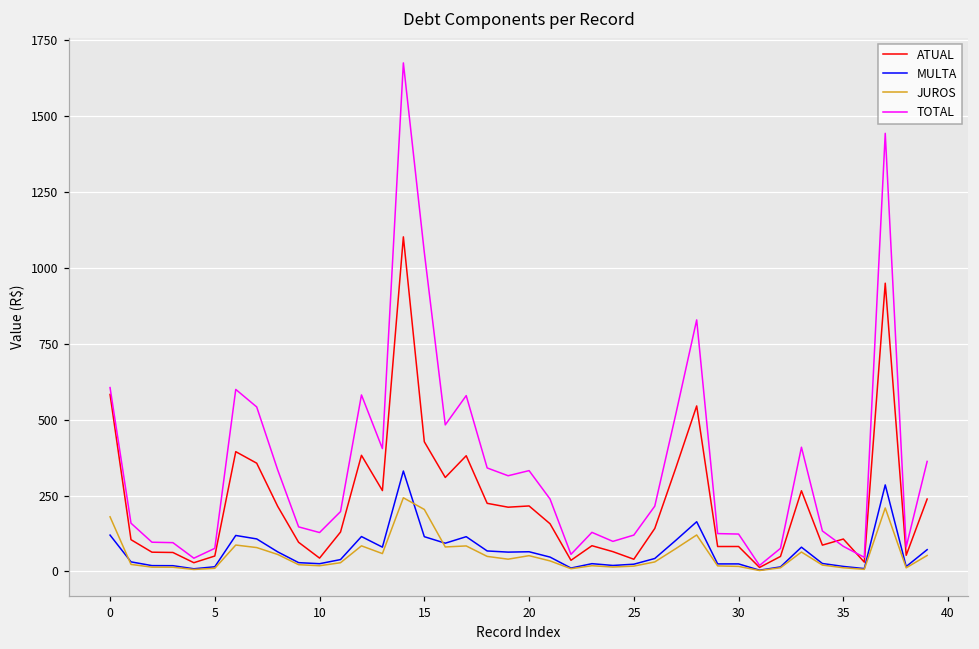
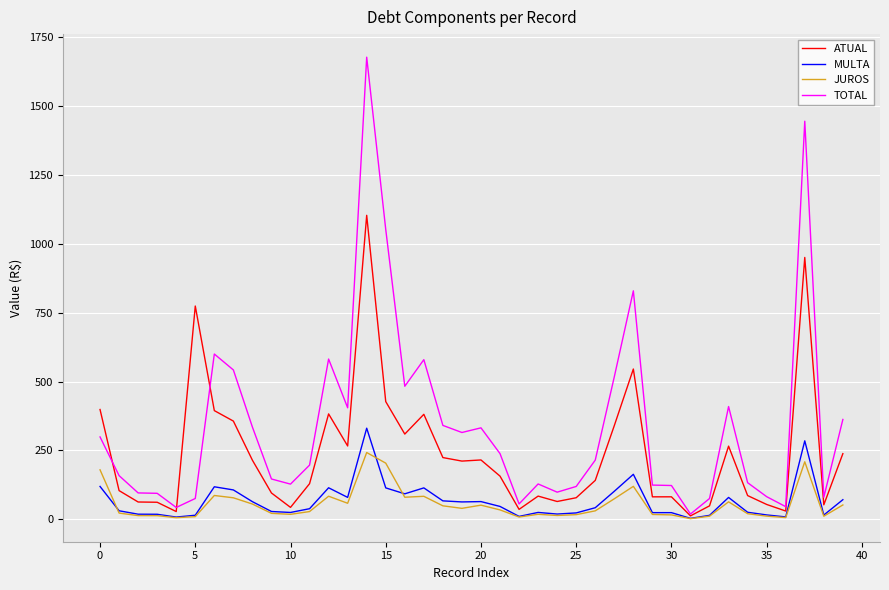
ATUAL, 0: 580 -> 400
TOTAL, 0: 610 -> 300
ATUAL, 5: 50 -> 770
ATUAL, 25: 40 -> 80
ATUAL, 35: 110 -> 50
